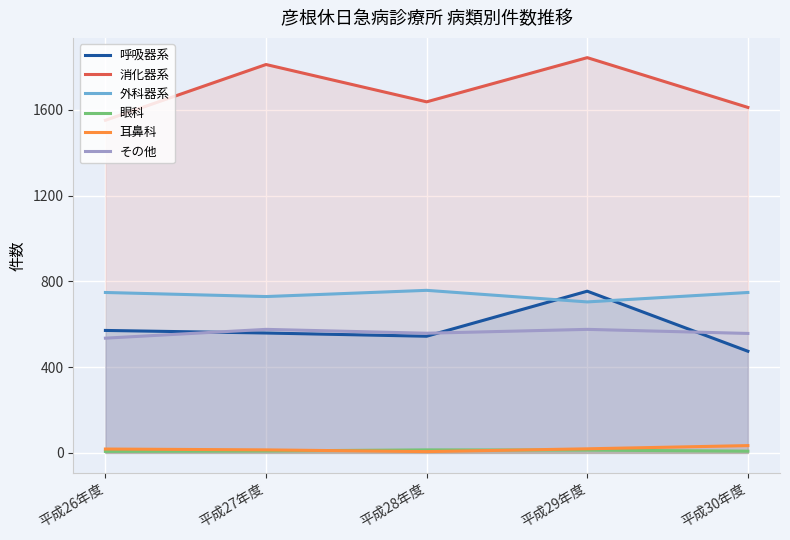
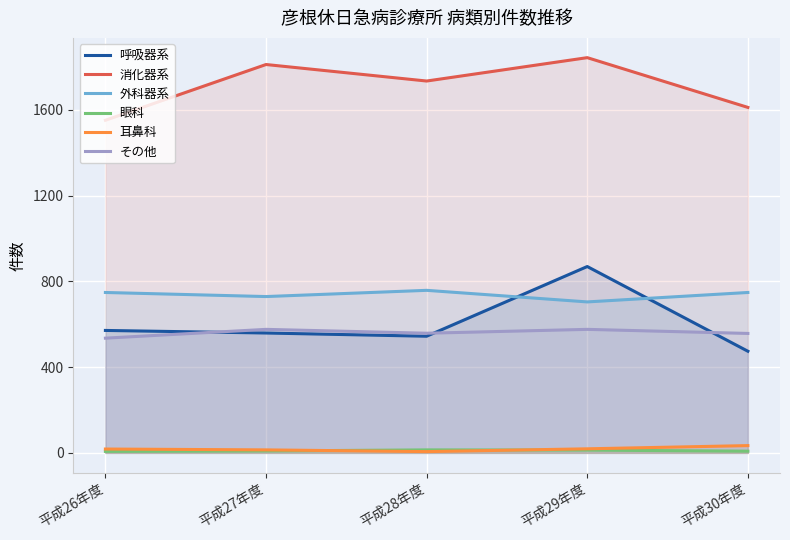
消化器系, 平成28年度: 1640 -> 1730
呼吸器系, 平成29年度: 750 -> 870
